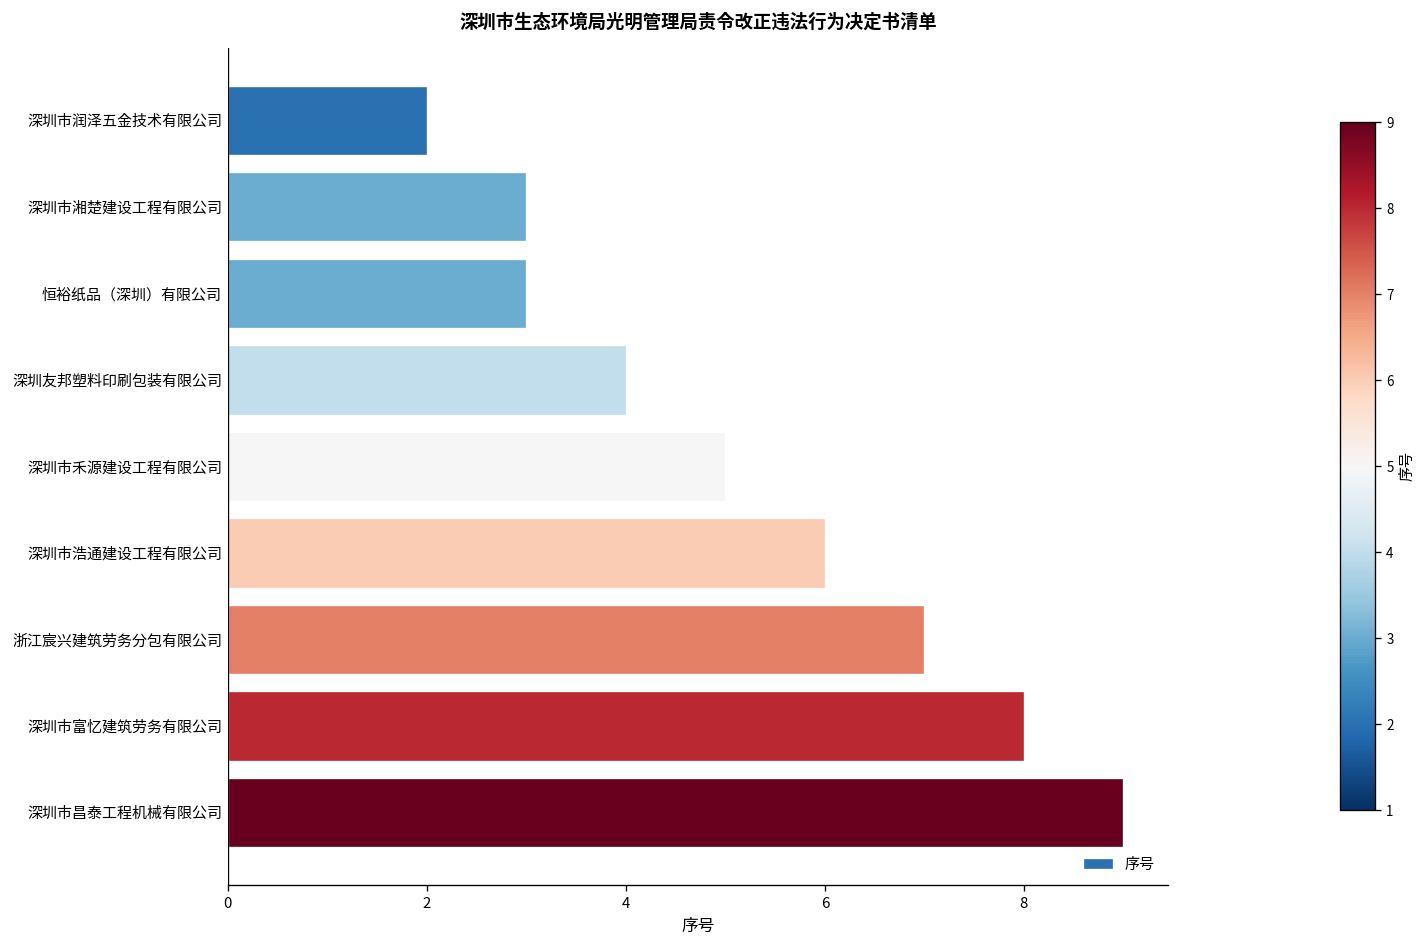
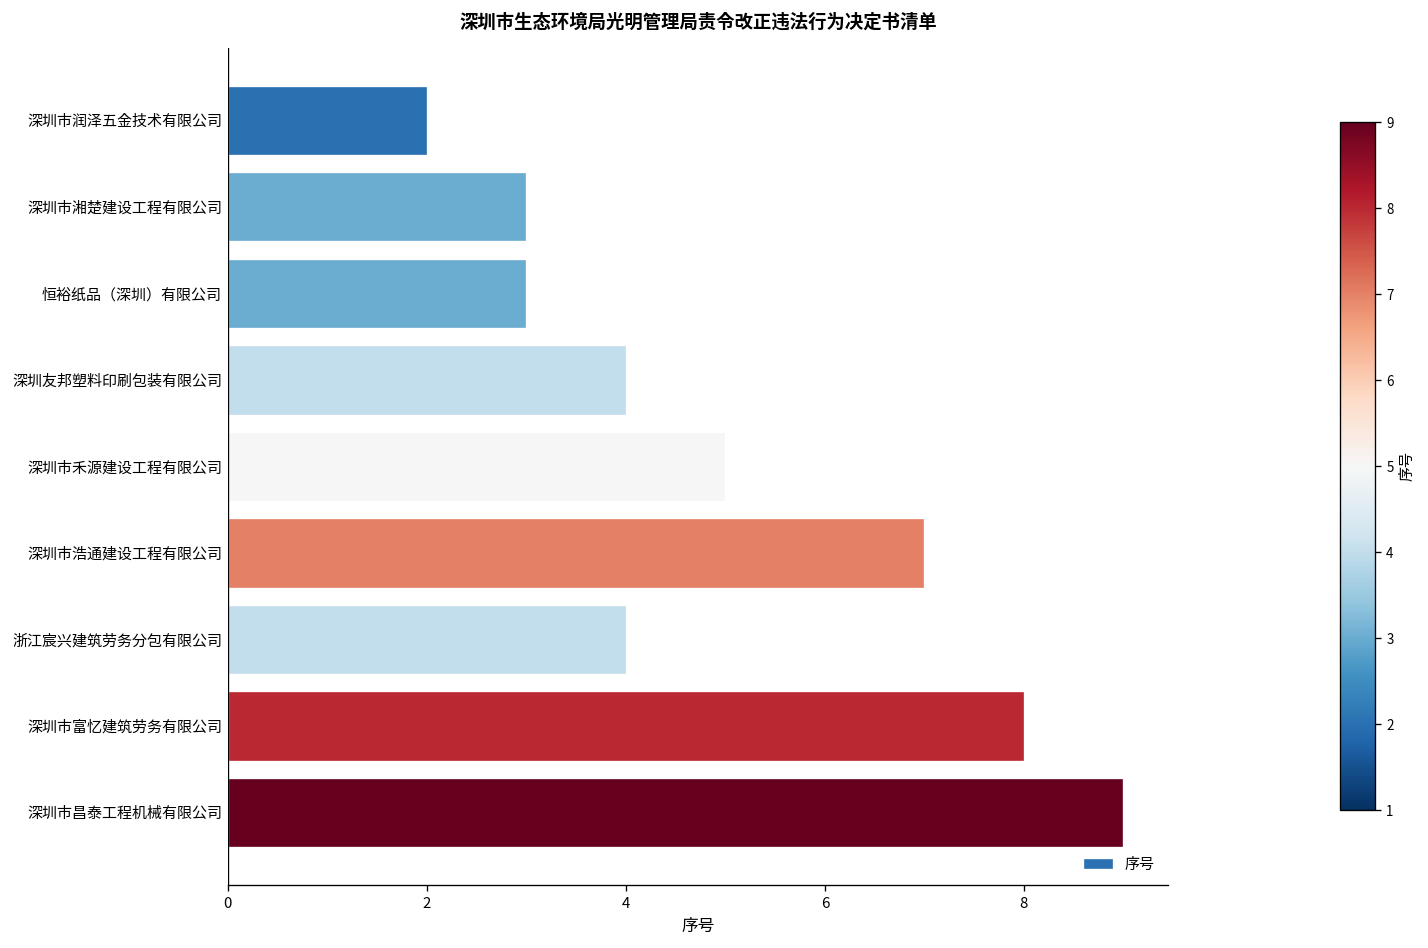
深圳市浩通建设工程有限公司: 6 -> 7
浙江宸兴建筑劳务分包有限公司: 7 -> 4
